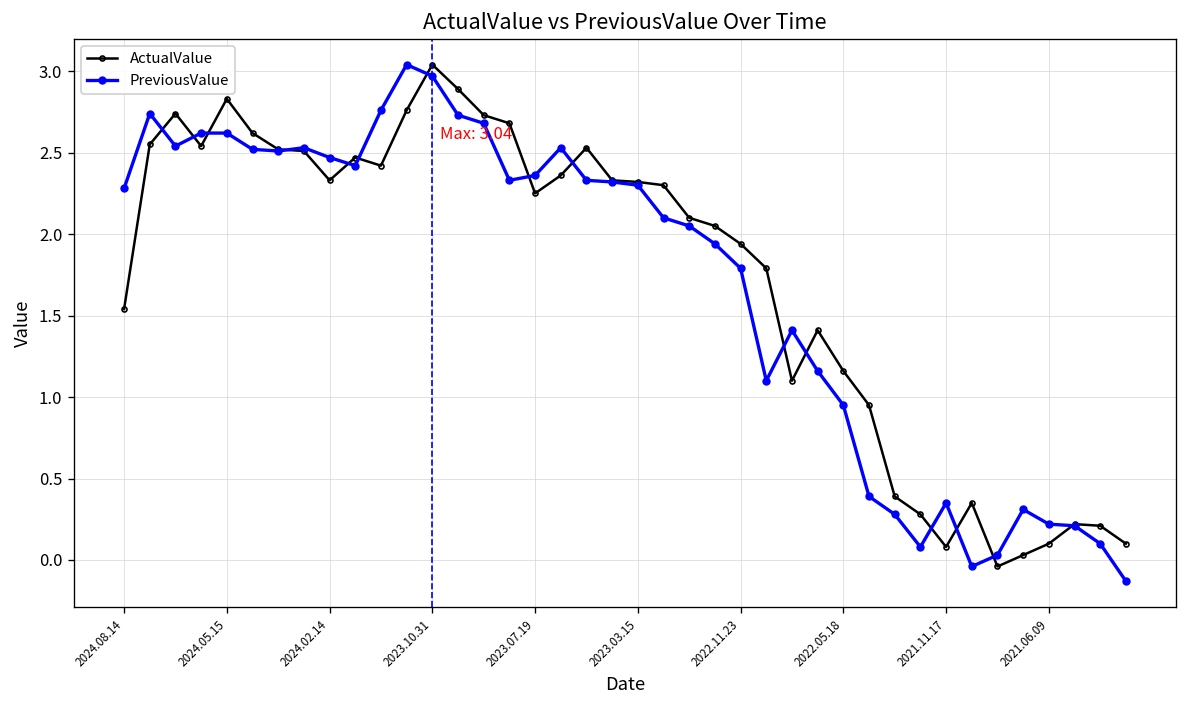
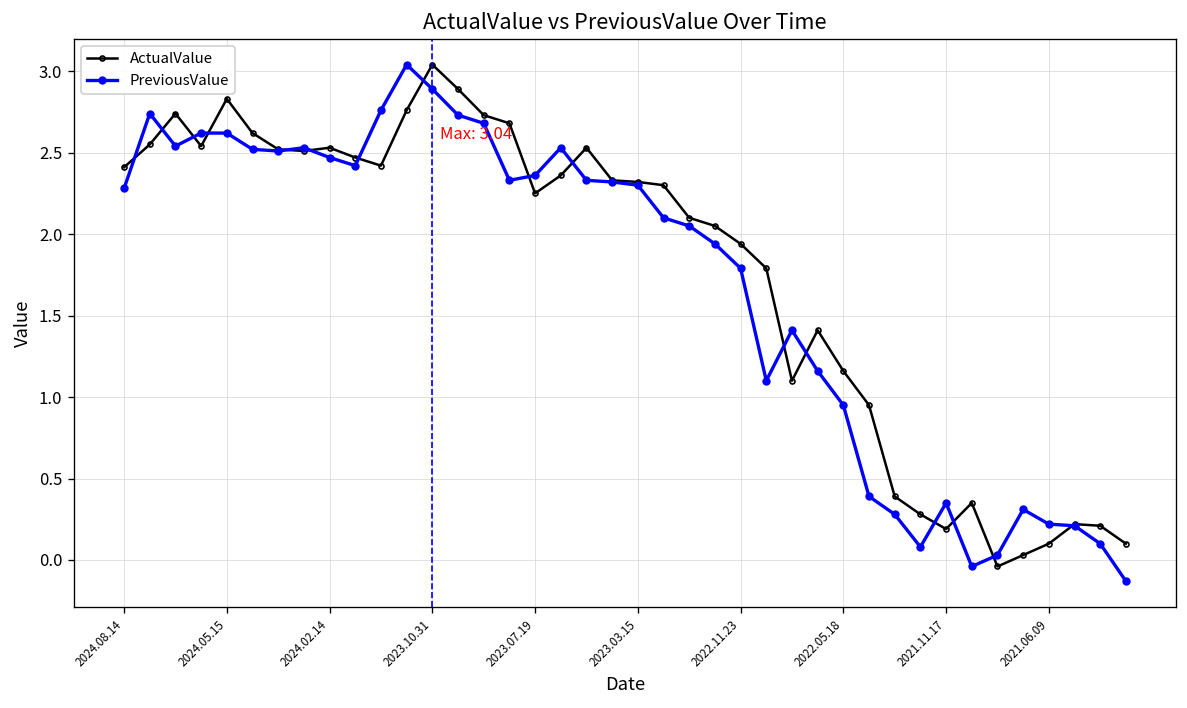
ActualValue, 2024.08.14: 1.54 -> 2.41
ActualValue, 2024.02.14: 2.33 -> 2.53
PreviousValue, 2023.10.31: 2.97 -> 2.89
ActualValue, 2021.11.17: 0.08 -> 0.19
